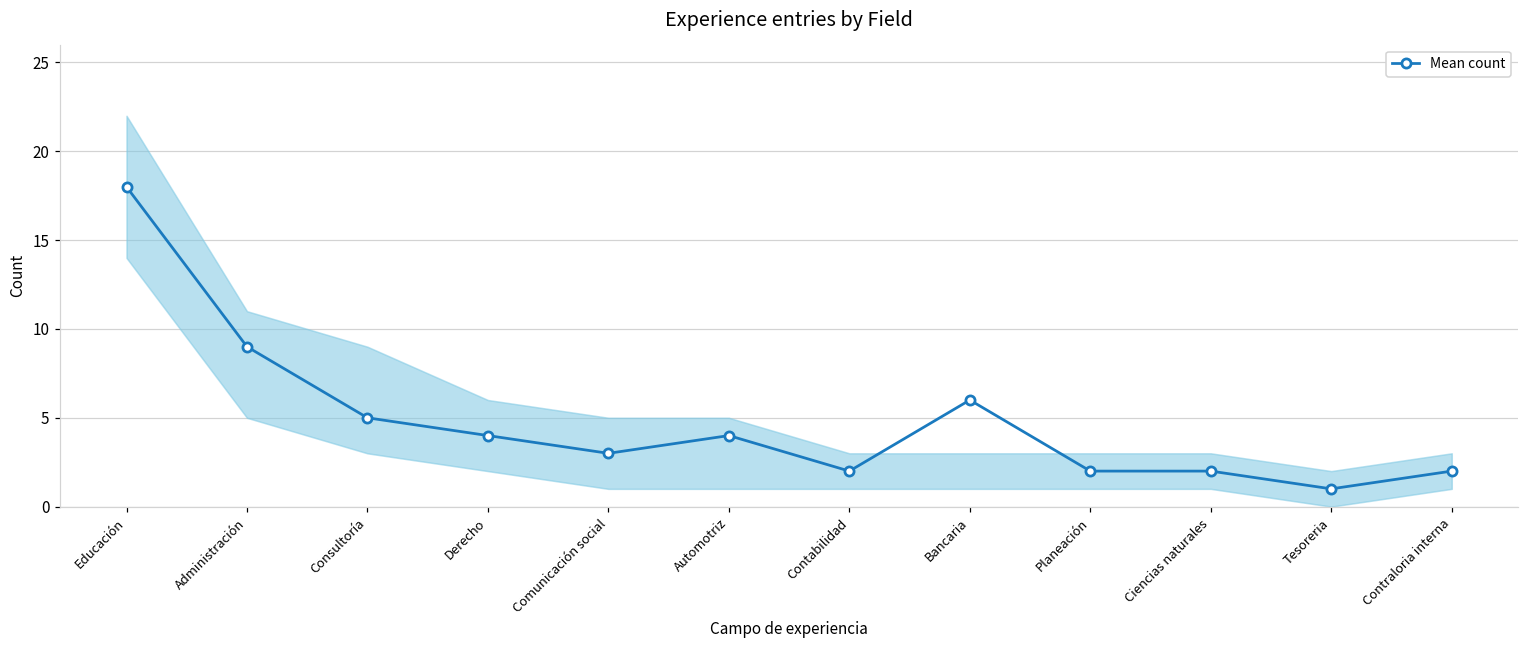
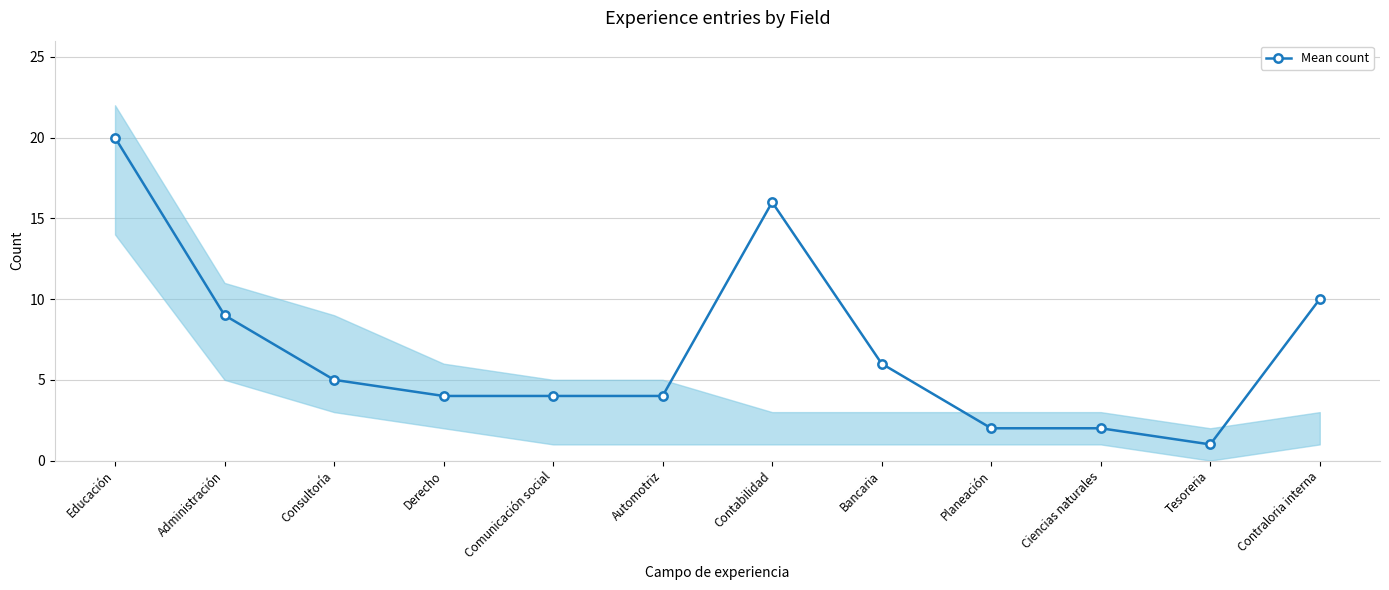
Mean count, Educación: 18 -> 20
Mean count, Comunicación social: 3 -> 4
Mean count, Contabilidad: 2 -> 16
Mean count, Contraloria interna: 2 -> 10
